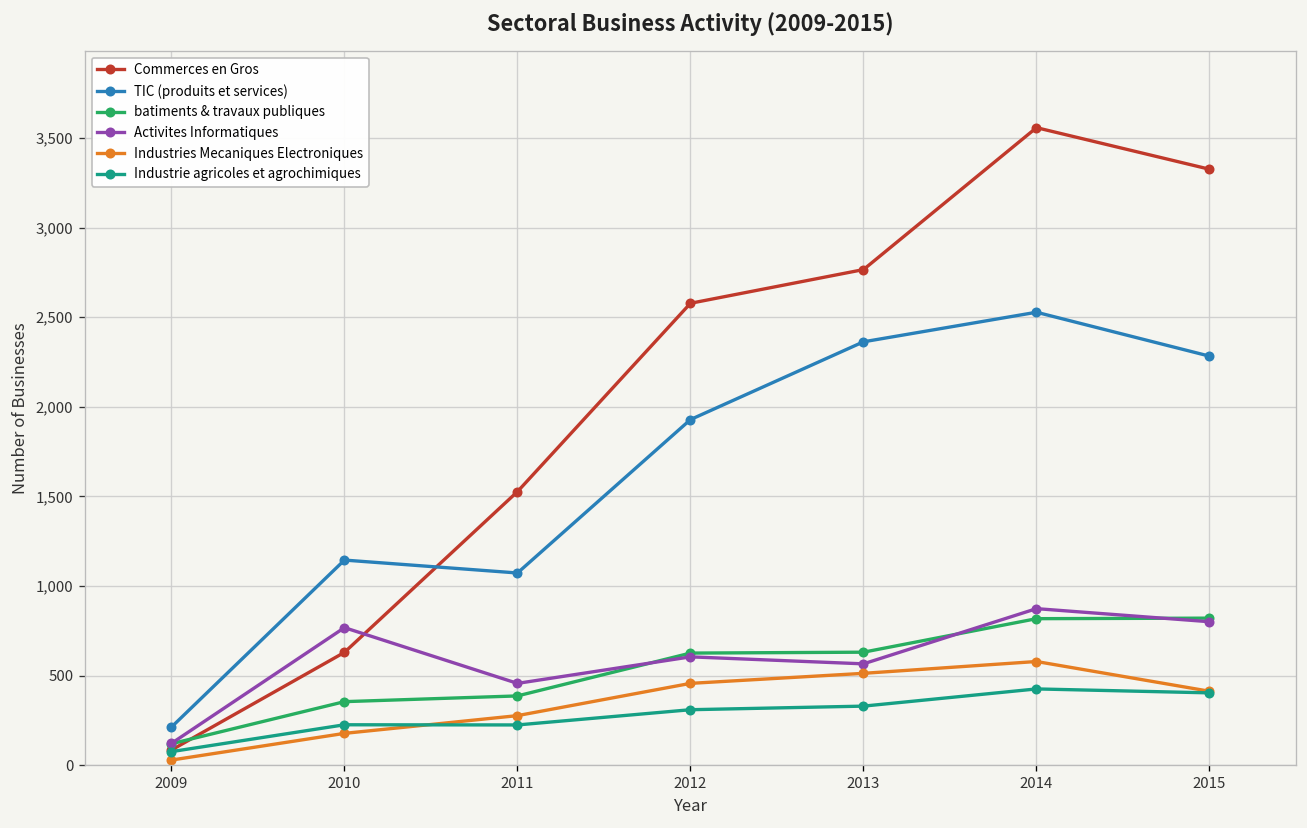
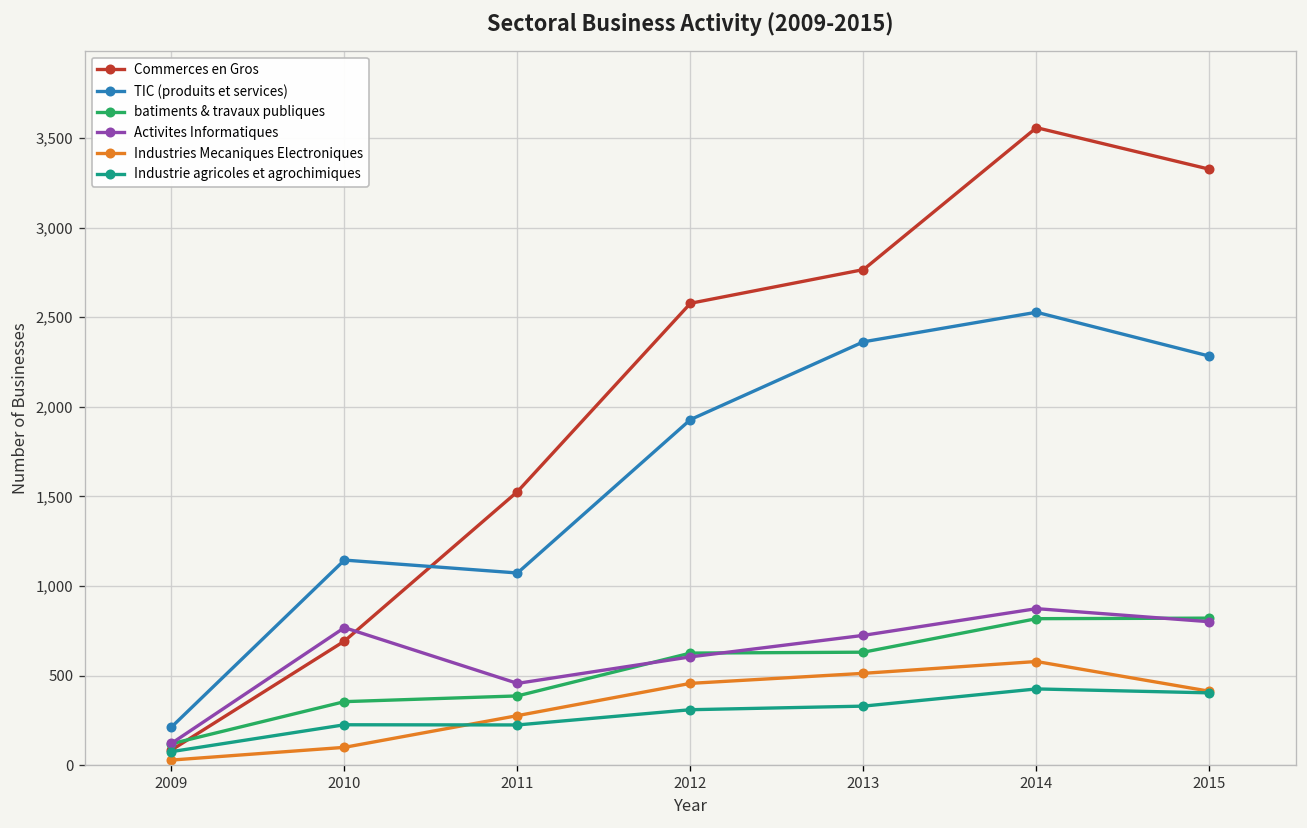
Commerces en Gros, 2010: 630 -> 690
Industries Mecaniques Electroniques, 2010: 180 -> 100
Activites Informatiques, 2013: 570 -> 730
